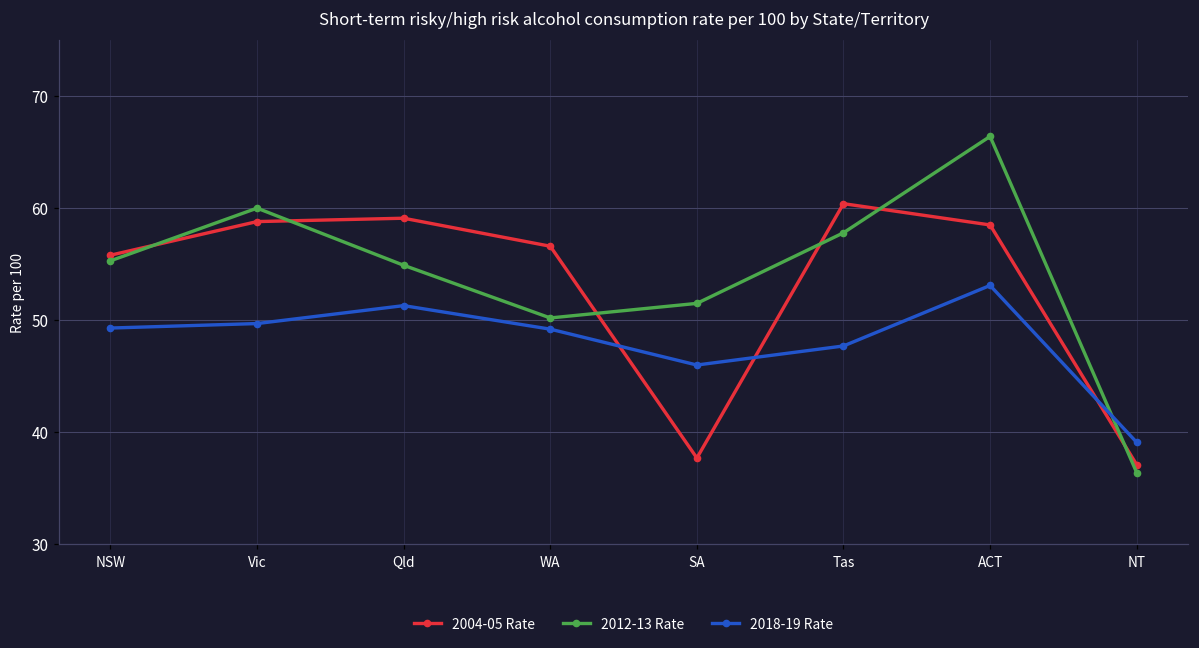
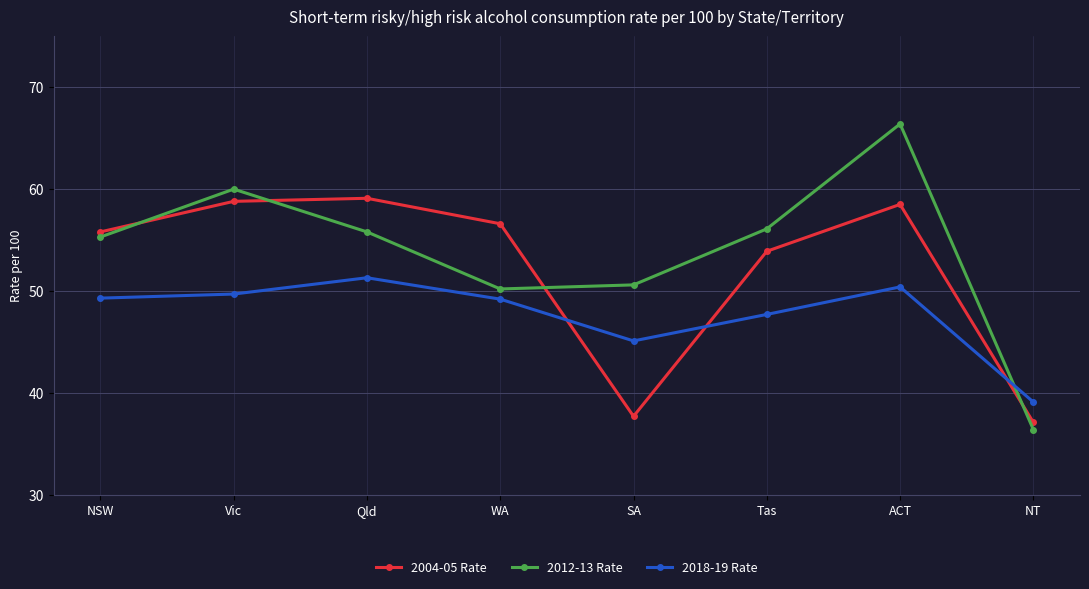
2012-13 Rate, Qld: 54.9 -> 55.8
2012-13 Rate, SA: 51.5 -> 50.6
2018-19 Rate, SA: 46.0 -> 45.1
2004-05 Rate, Tas: 60.4 -> 53.9
2012-13 Rate, Tas: 57.8 -> 56.1
2018-19 Rate, ACT: 53.1 -> 50.4
